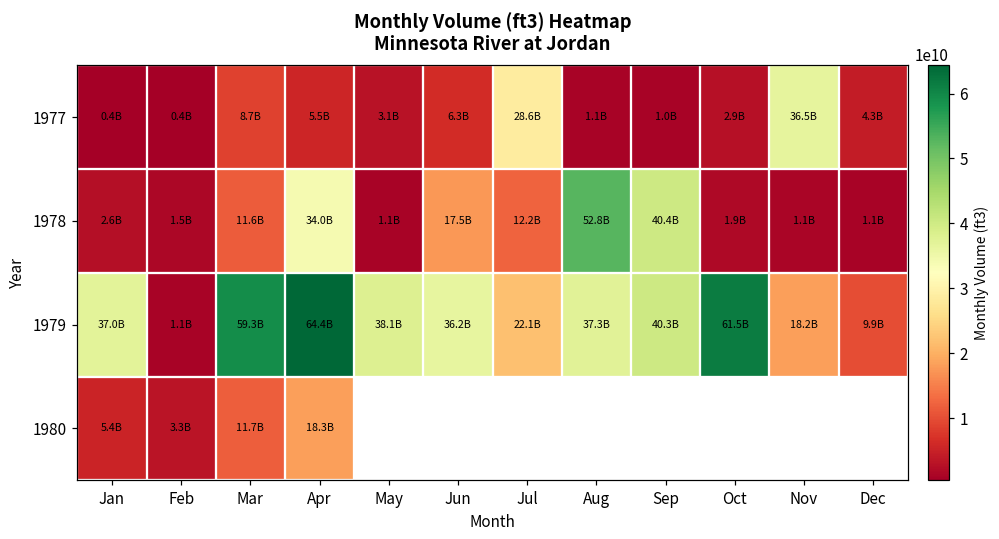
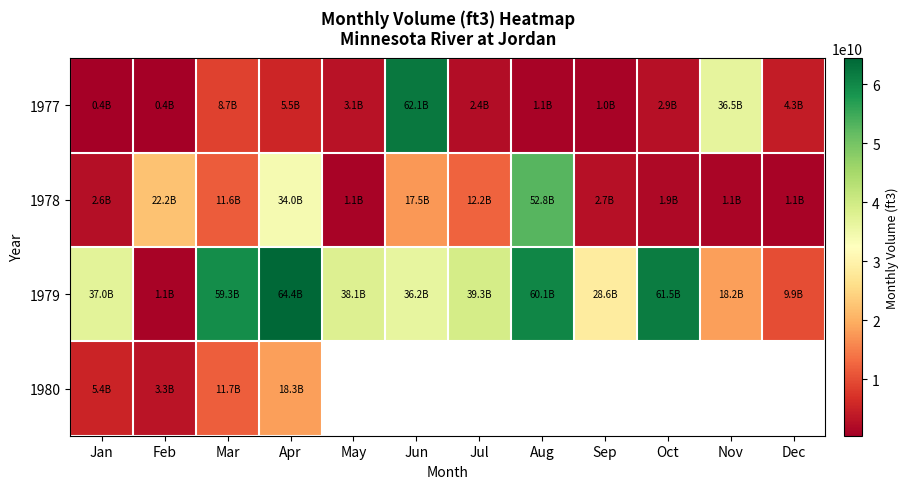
1977, Jun: 6.3B -> 62.1B
1977, Jul: 28.6B -> 2.4B
1978, Feb: 1.5B -> 22.2B
1978, Sep: 40.4B -> 2.7B
1979, Jul: 22.1B -> 39.3B
1979, Aug: 37.3B -> 60.1B
1979, Sep: 40.3B -> 28.6B
